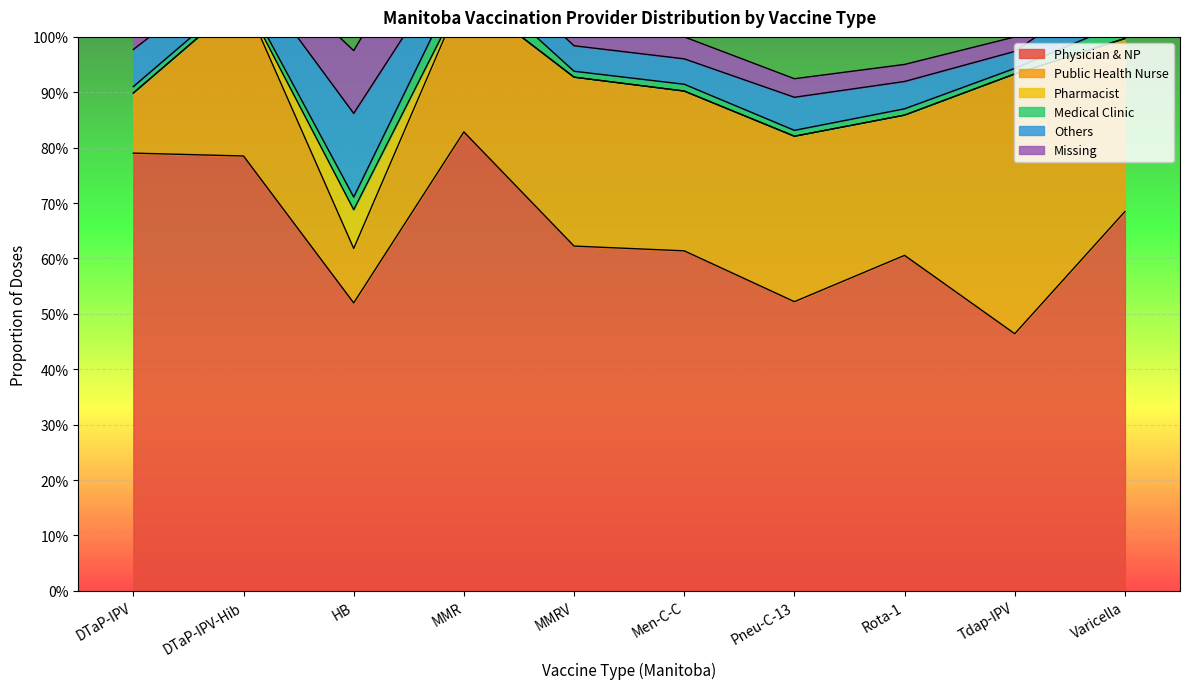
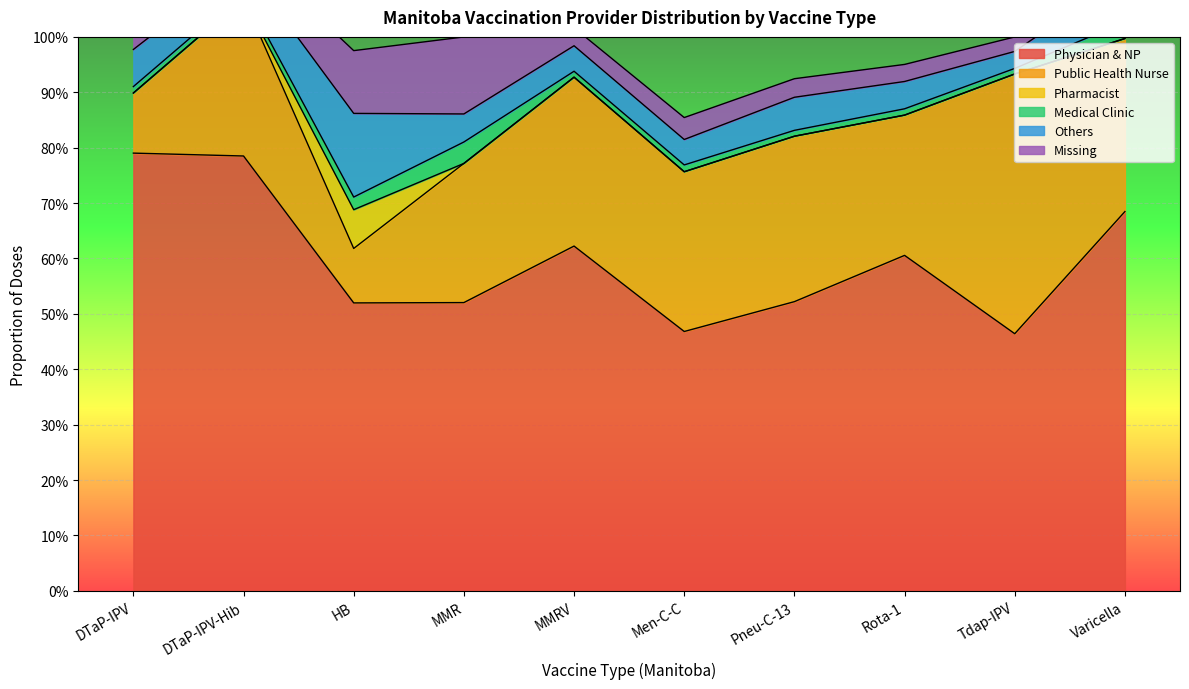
Physician & NP, MMR: 83% -> 52%
Physician & NP, Men-C-C: 61% -> 47%
